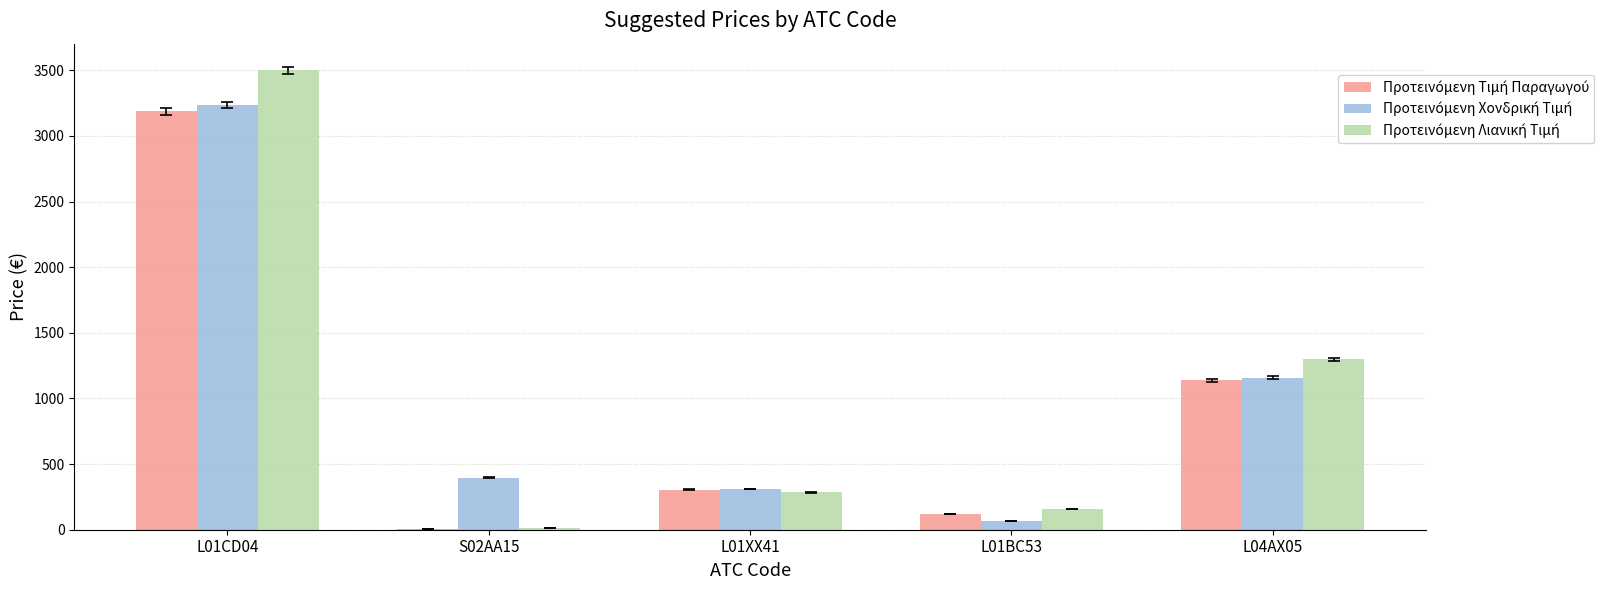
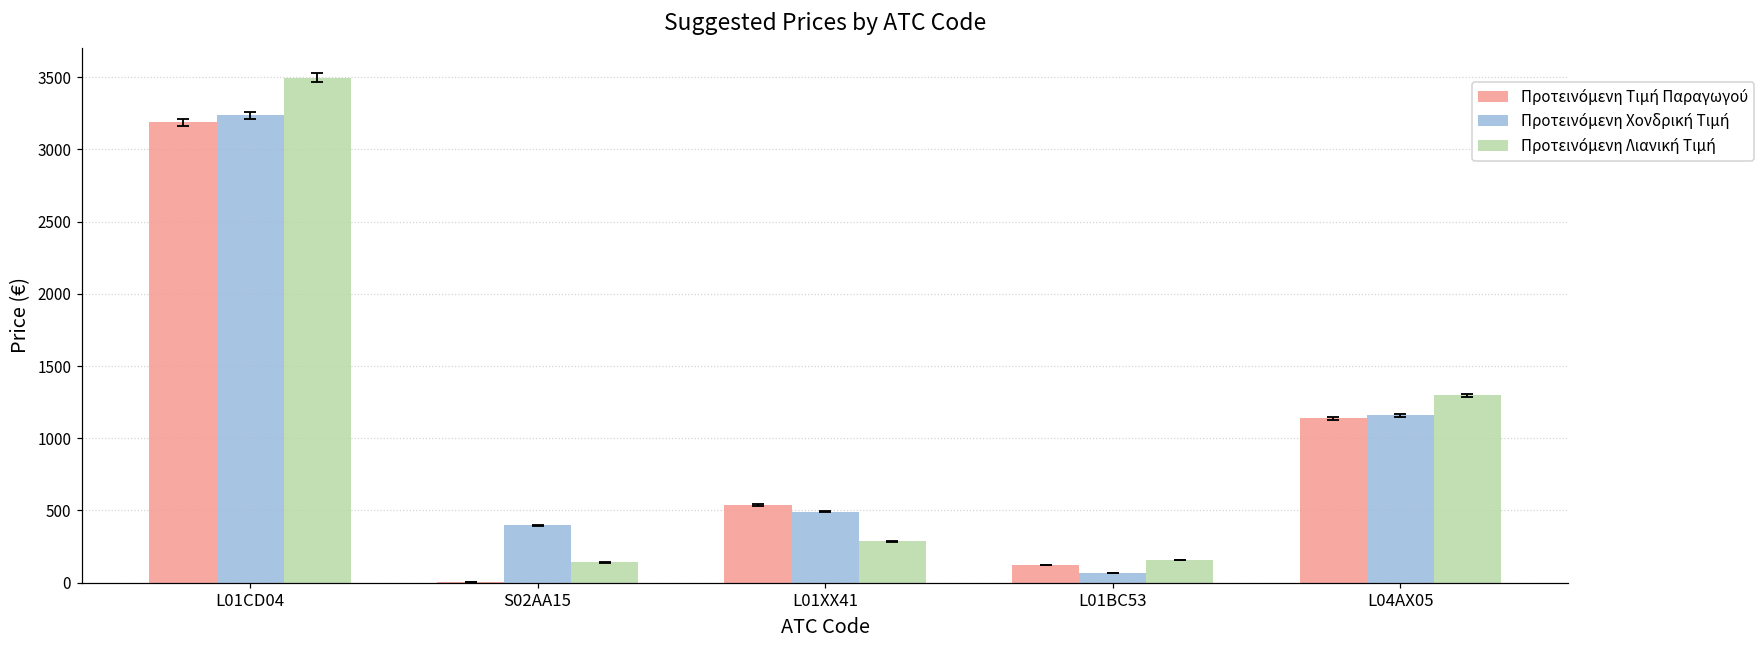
Προτεινόμενη Λιανική Τιμή, S02AA15: 10 -> 140
Προτεινόμενη Τιμή Παραγωγού, L01XX41: 300 -> 540
Προτεινόμενη Χονδρική Τιμή, L01XX41: 310 -> 490
